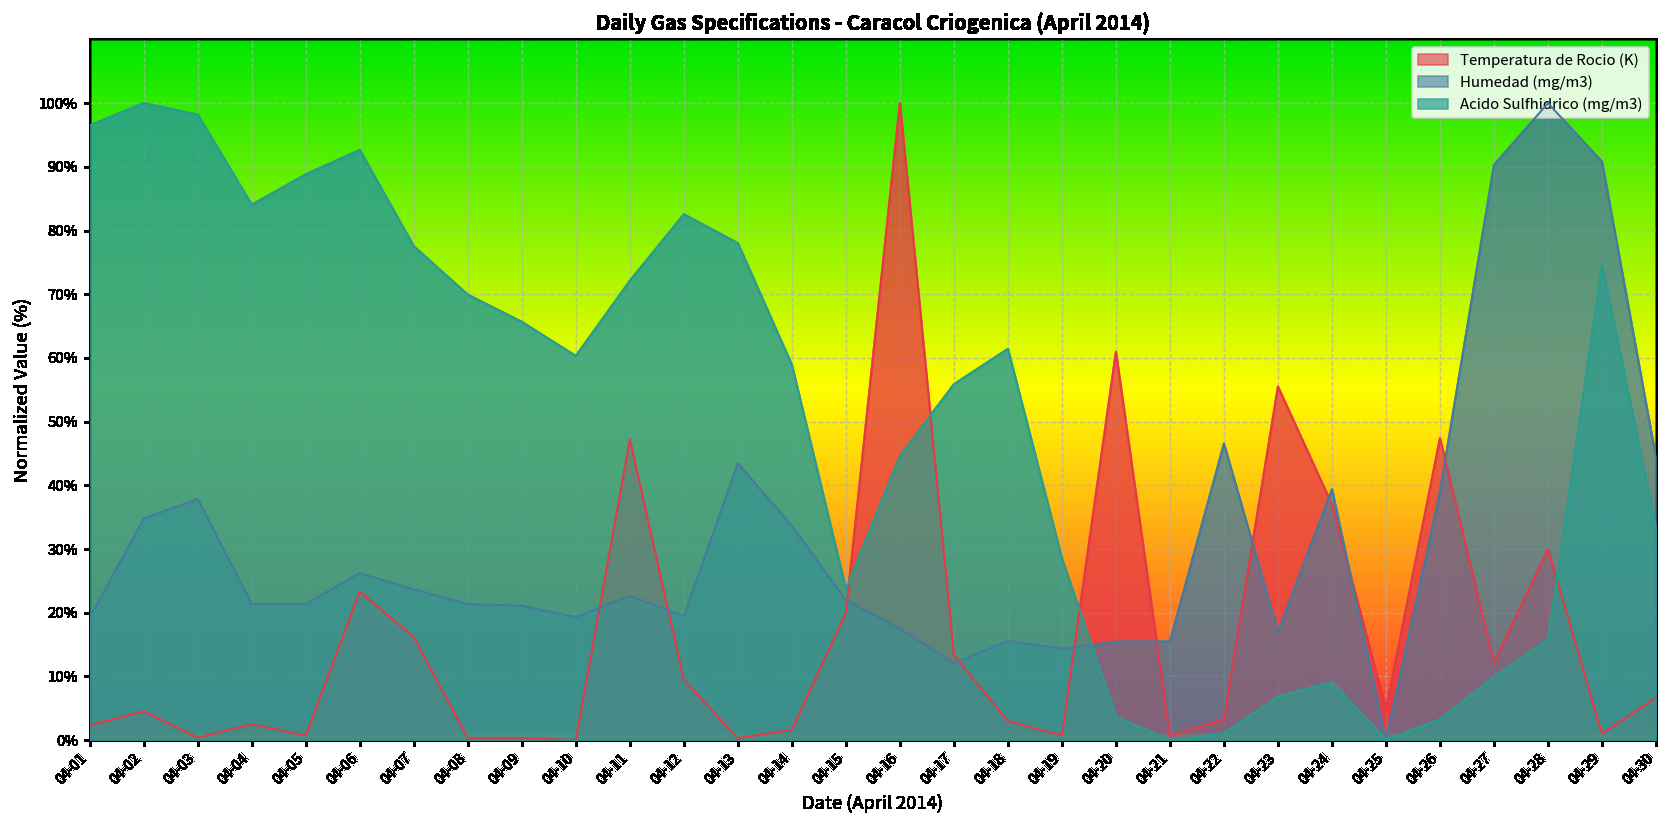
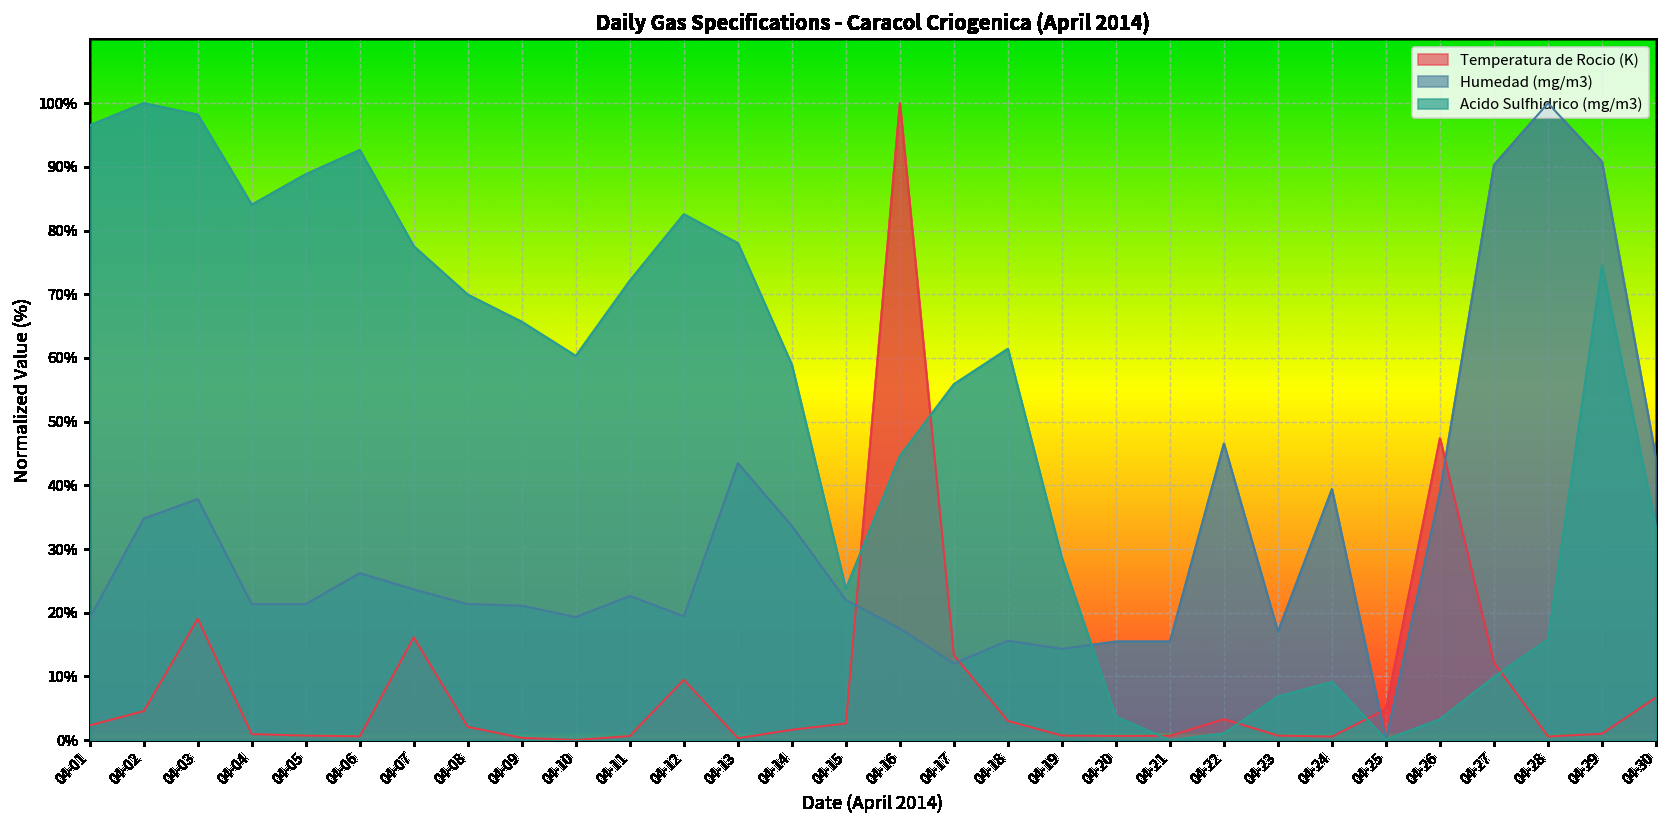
Temperatura de Rocio (K), 04-03: 0% -> 19%
Temperatura de Rocio (K), 04-04: 3% -> 1%
Temperatura de Rocio (K), 04-06: 23% -> 1%
Temperatura de Rocio (K), 04-08: 0% -> 2%
Temperatura de Rocio (K), 04-11: 47% -> 1%
Temperatura de Rocio (K), 04-15: 20% -> 3%
Temperatura de Rocio (K), 04-20: 61% -> 1%
Temperatura de Rocio (K), 04-23: 56% -> 1%
Temperatura de Rocio (K), 04-24: 37% -> 1%
Temperatura de Rocio (K), 04-28: 30% -> 1%
